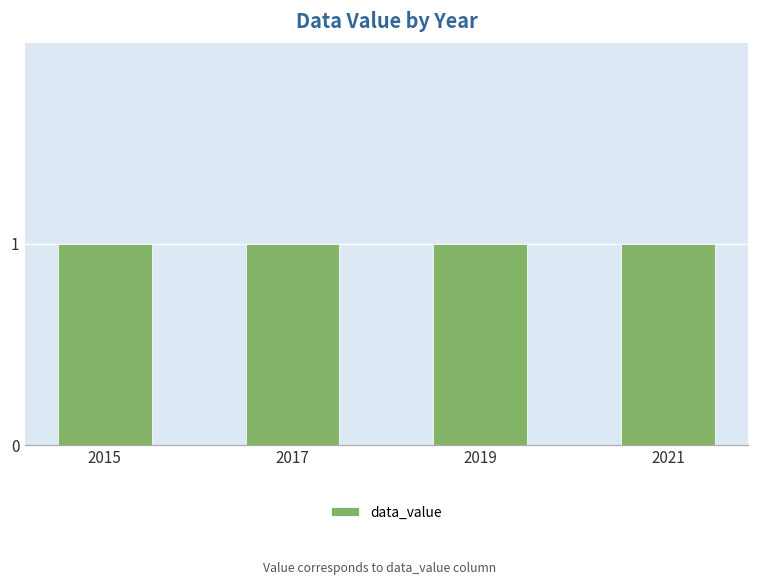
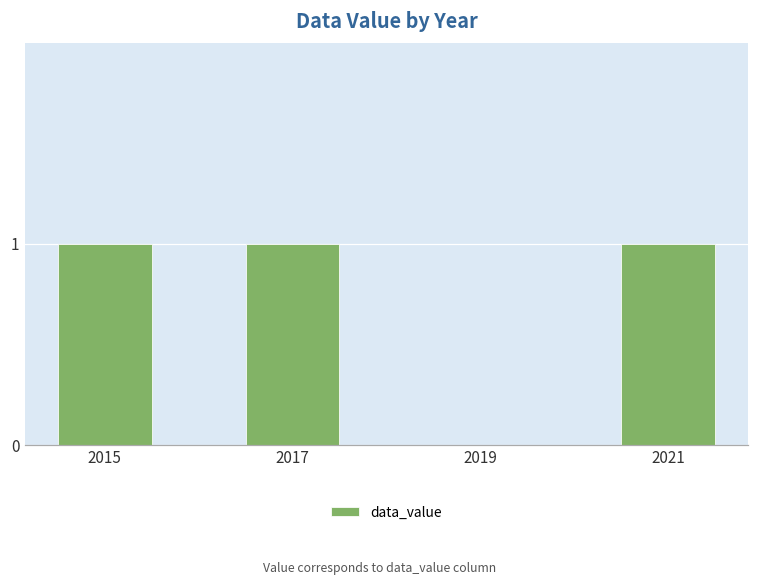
2019: 1 -> 0
